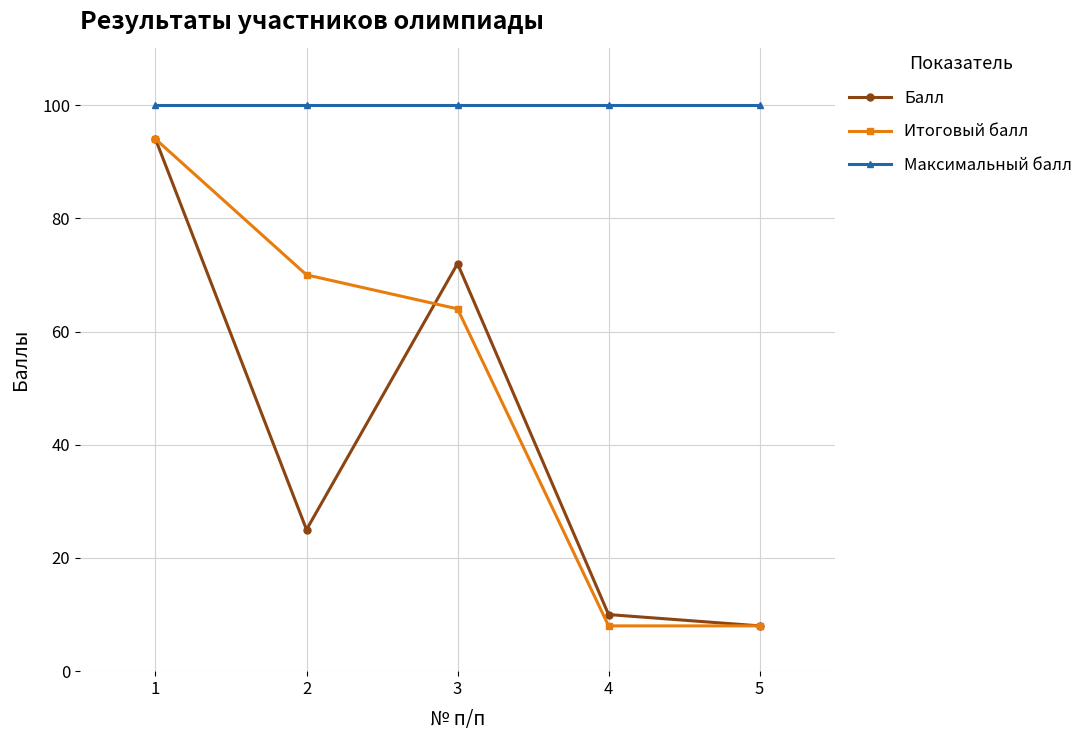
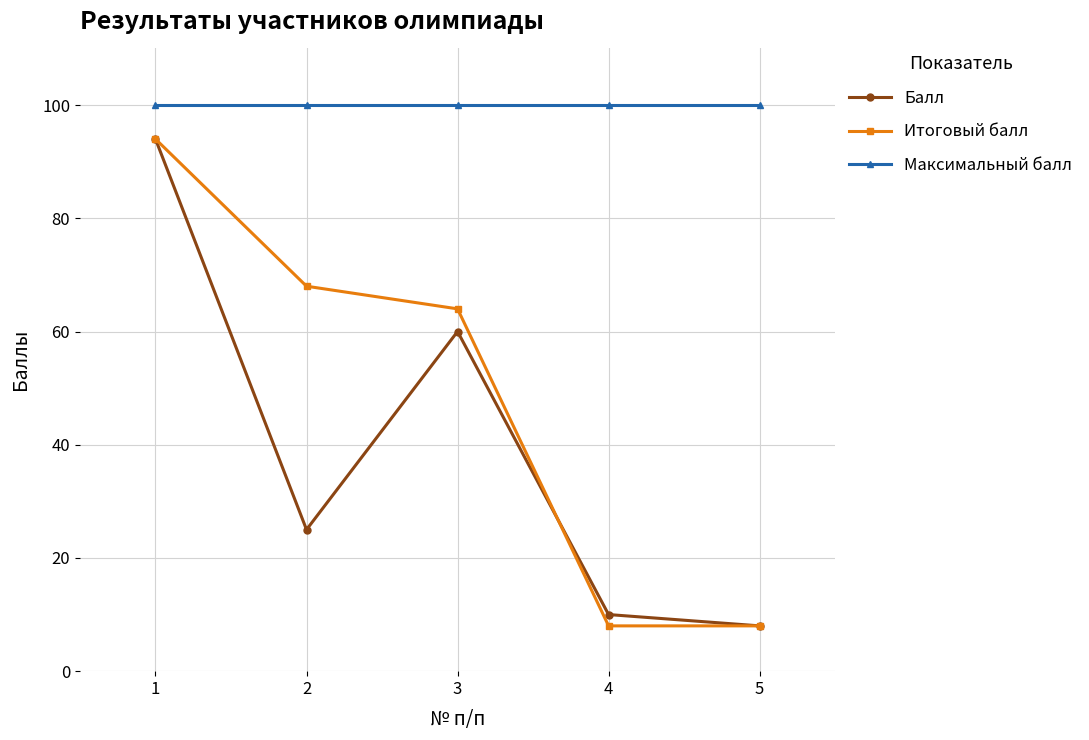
Итоговый балл, 2: 70 -> 68
Балл, 3: 72 -> 60
